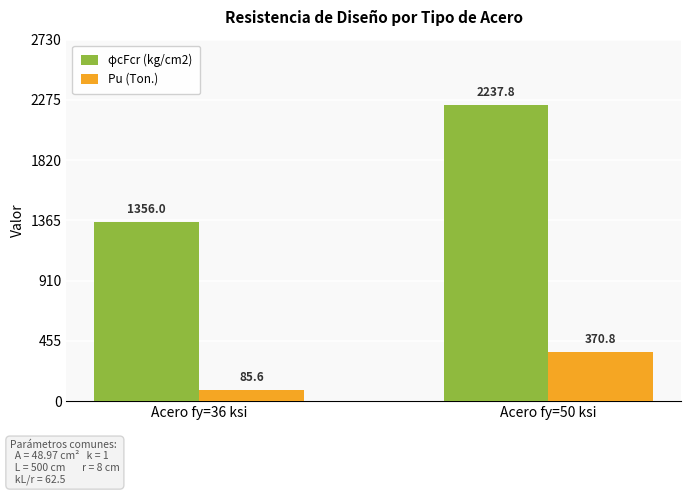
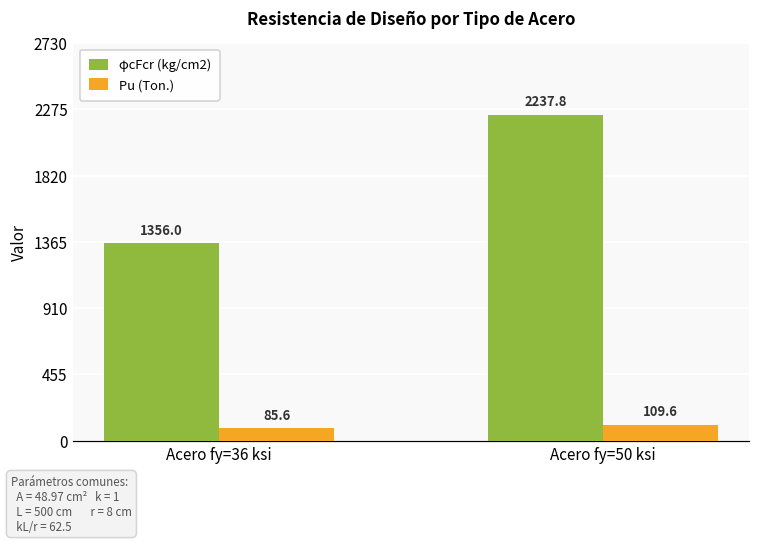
Pu (Ton.), Acero fy=50 ksi: 370.8 -> 109.6
